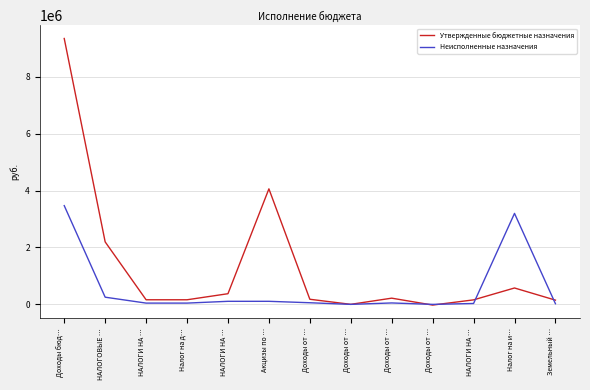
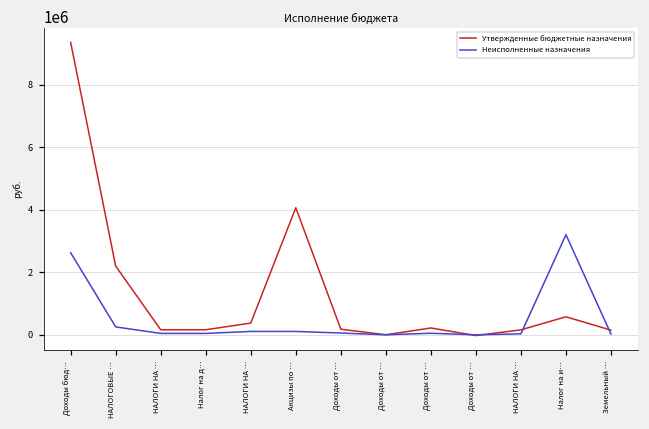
Неисполненные назначения, Доходы бюд…: 3500000 -> 2600000
